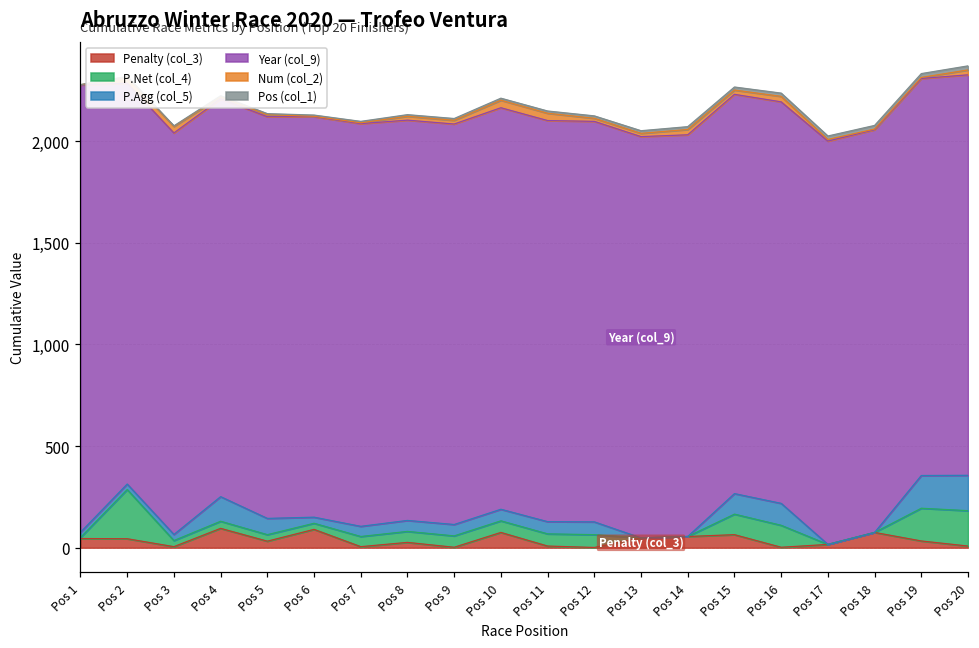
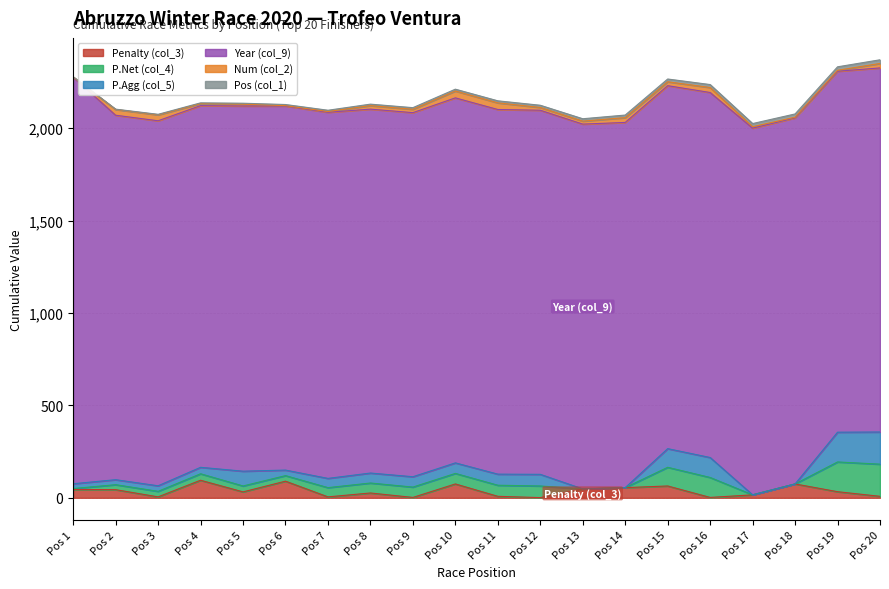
P.Net (col_4), Pos 2: 240 -> 30
P.Agg (col_5), Pos 4: 120 -> 40
